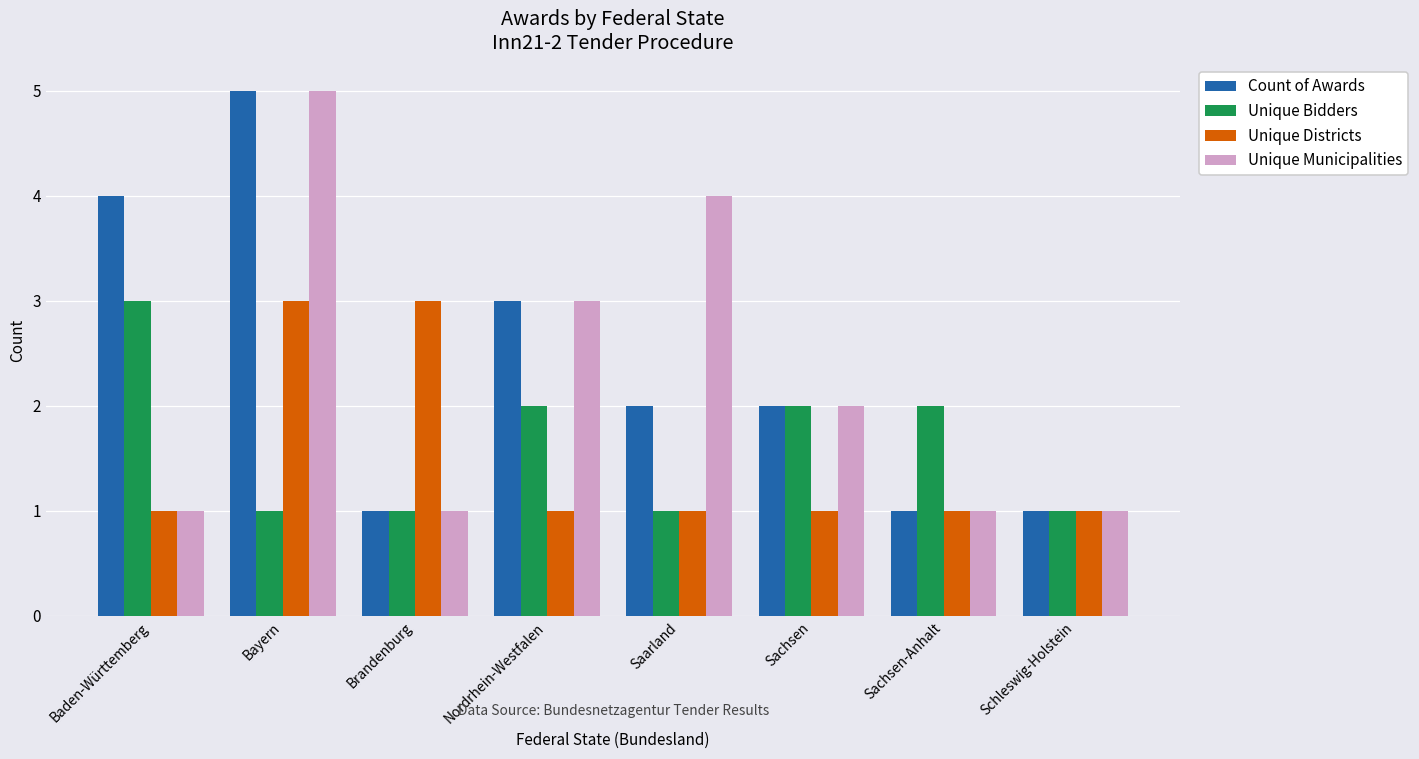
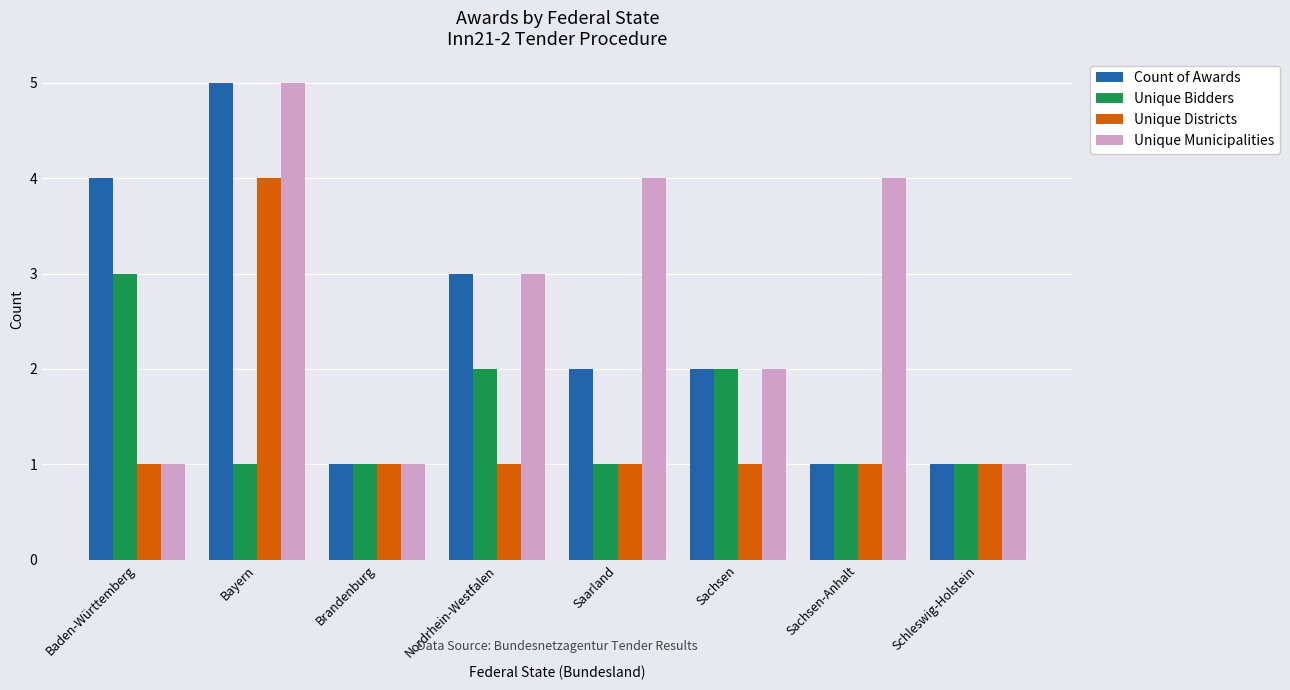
Unique Districts, Bayern: 3 -> 4
Unique Districts, Brandenburg: 3 -> 1
Unique Bidders, Sachsen-Anhalt: 2 -> 1
Unique Municipalities, Sachsen-Anhalt: 1 -> 4
